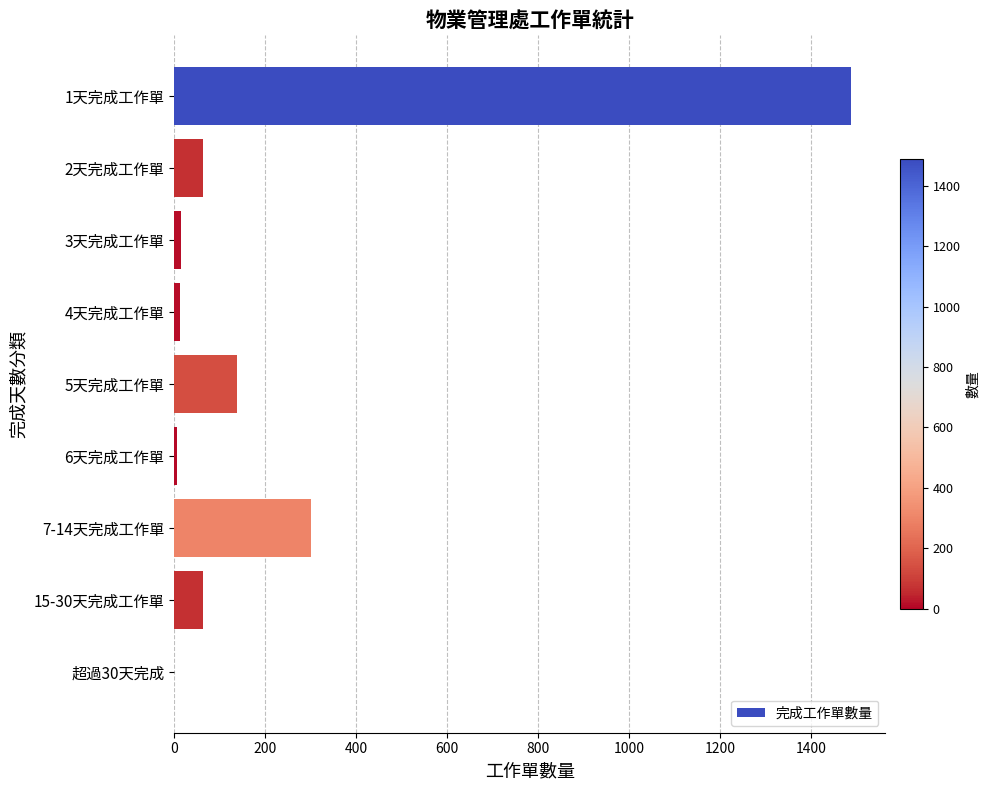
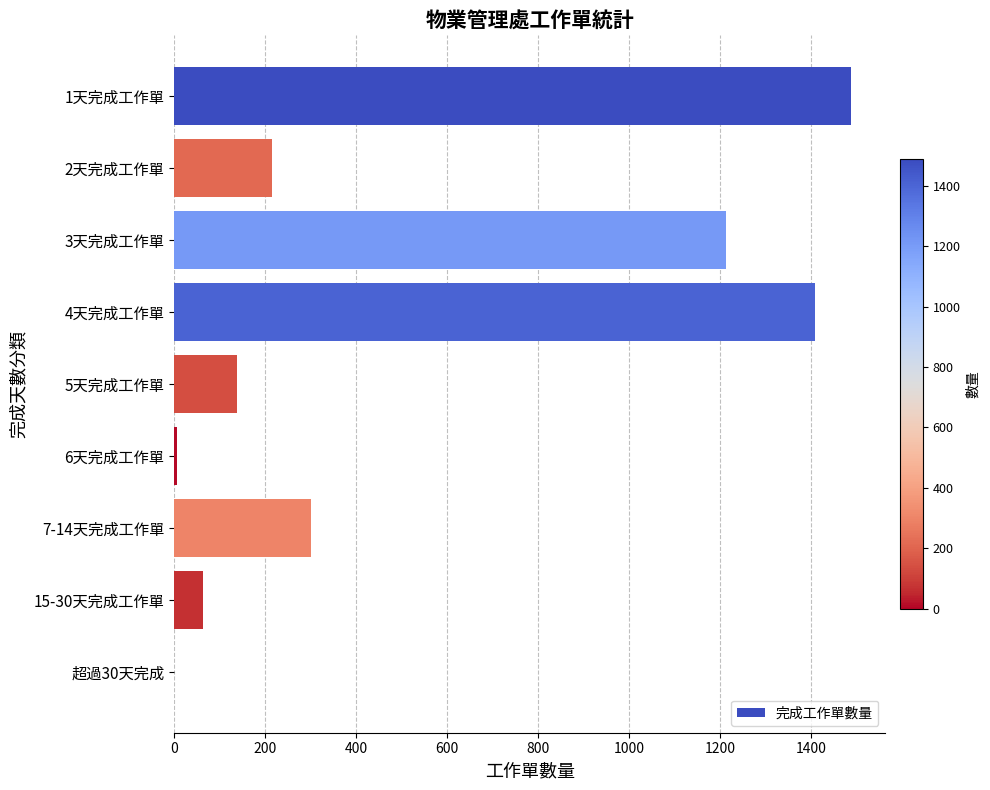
2天完成工作單: 60 -> 220
3天完成工作單: 10 -> 1210
4天完成工作單: 10 -> 1410
